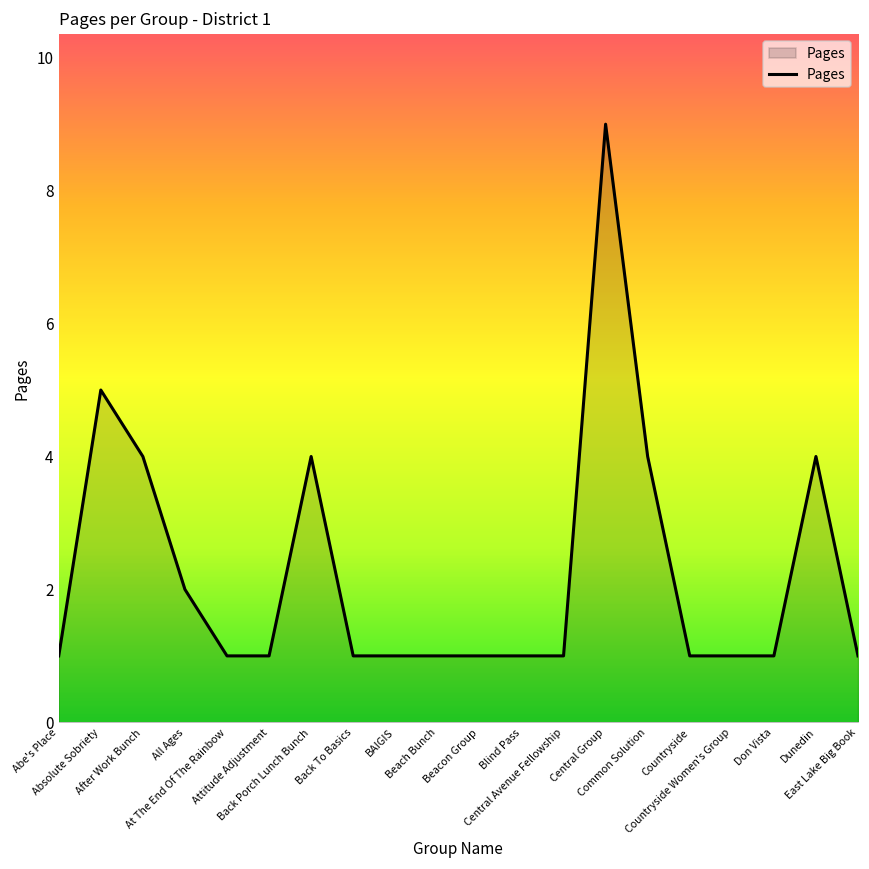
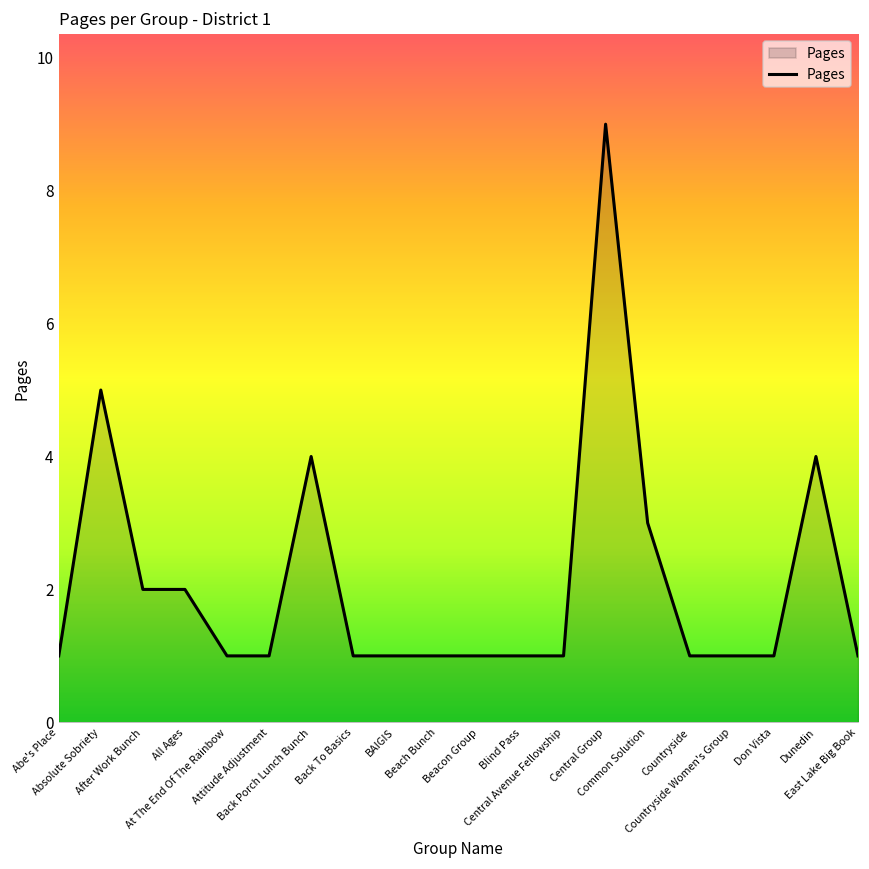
After Work Bunch: 4 -> 2
Common Solution: 4 -> 3
